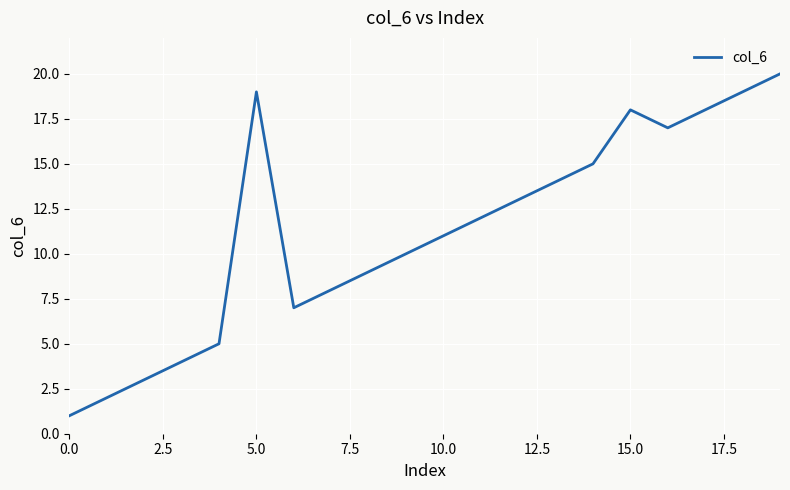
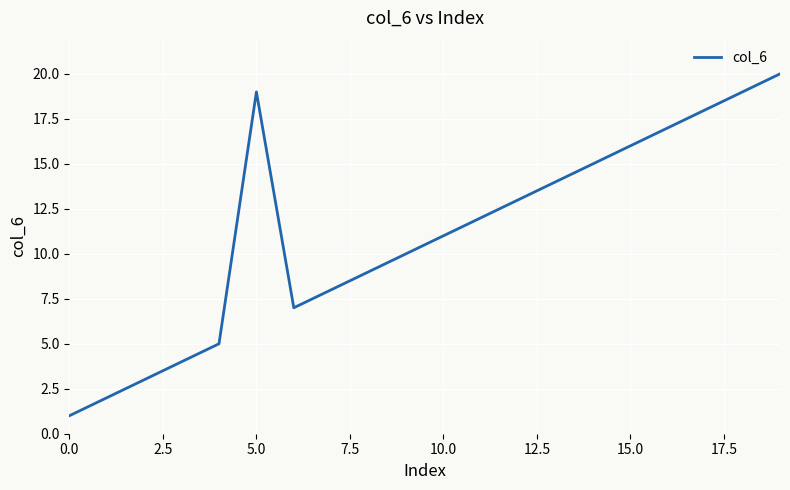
15.0: 18 -> 16
